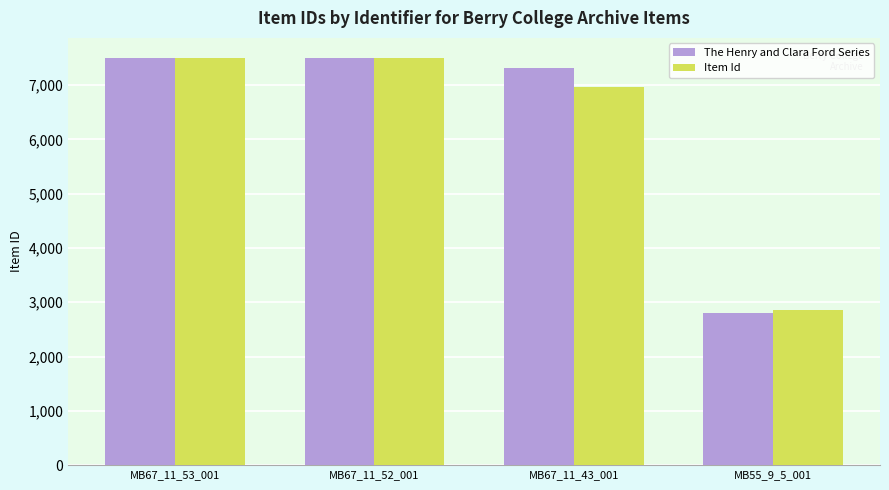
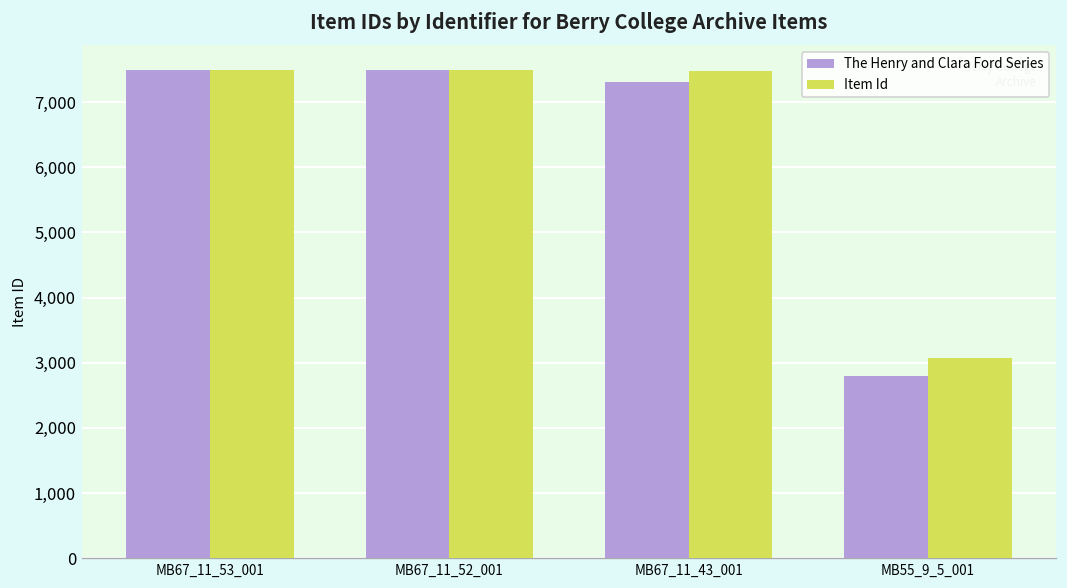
Item Id, MB67_11_43_001: 7,000 -> 7,500
Item Id, MB55_9_5_001: 2,900 -> 3,100
